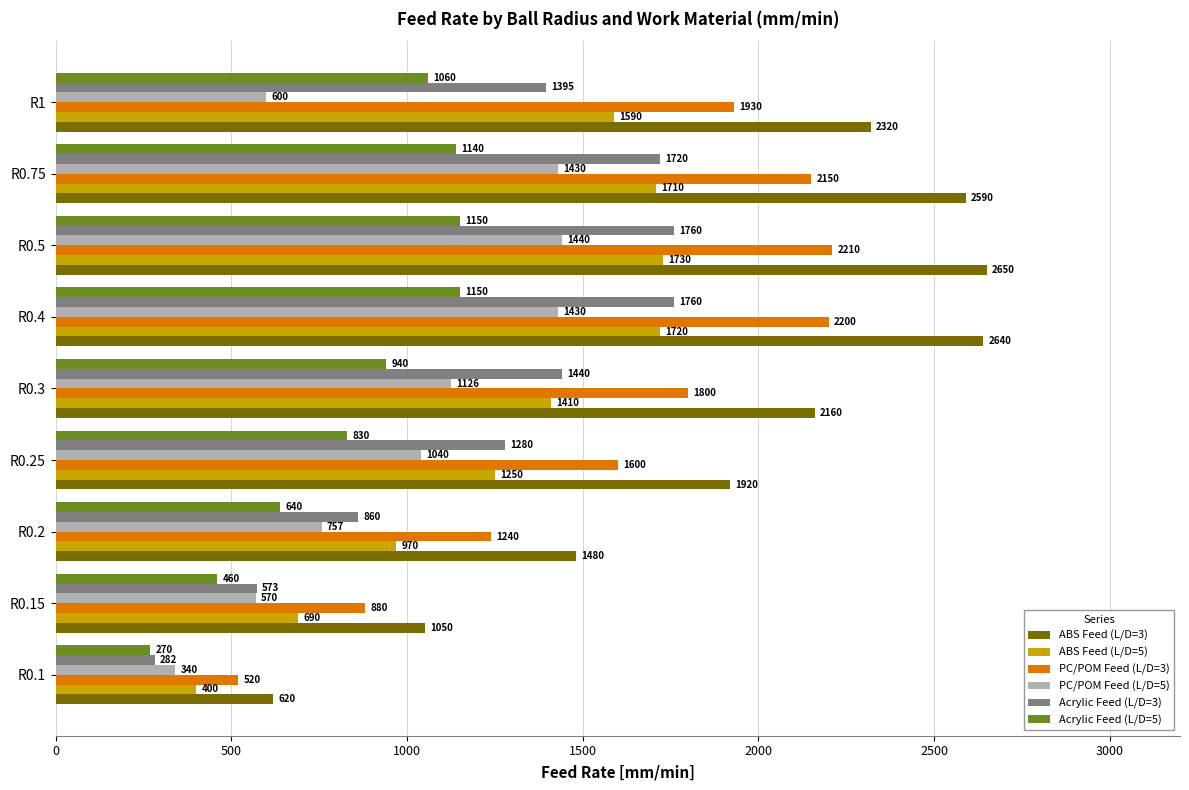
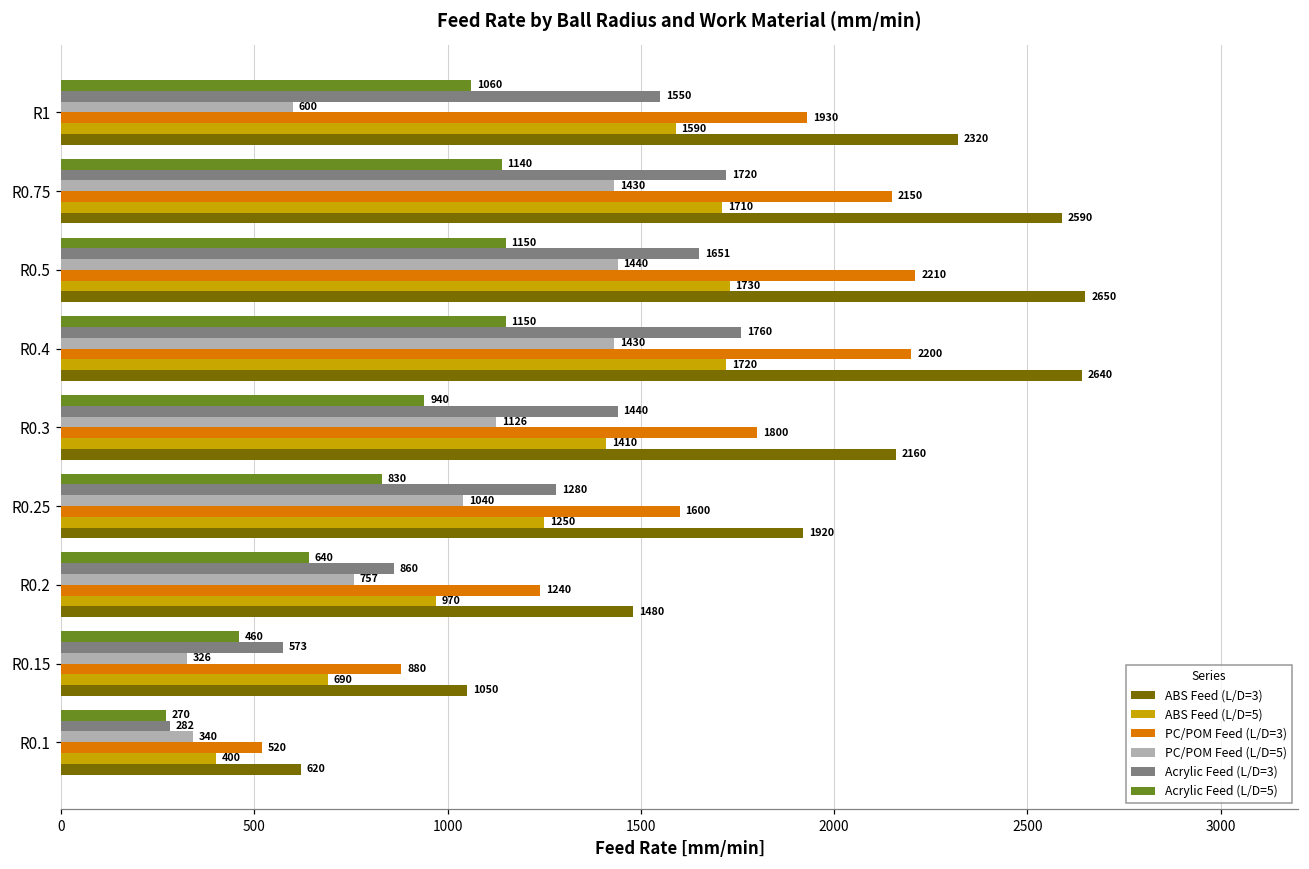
Acrylic Feed (L/D=3), R1: 1395 -> 1550
Acrylic Feed (L/D=3), R0.5: 1760 -> 1651
PC/POM Feed (L/D=5), R0.15: 570 -> 326
